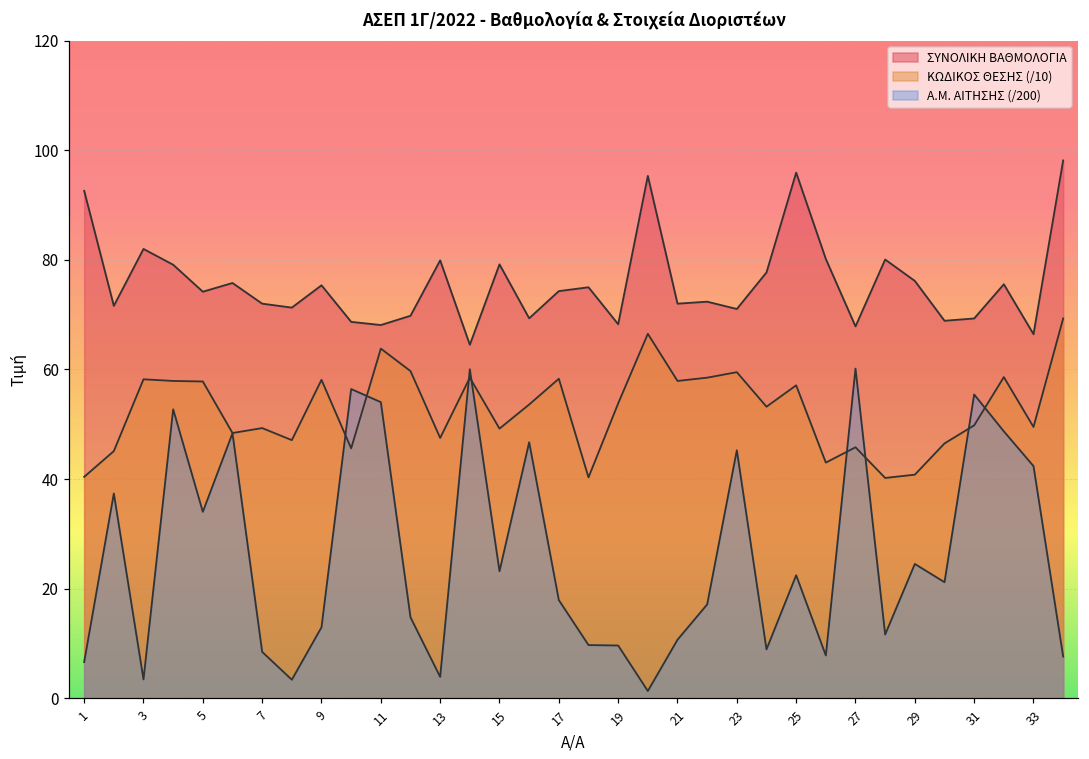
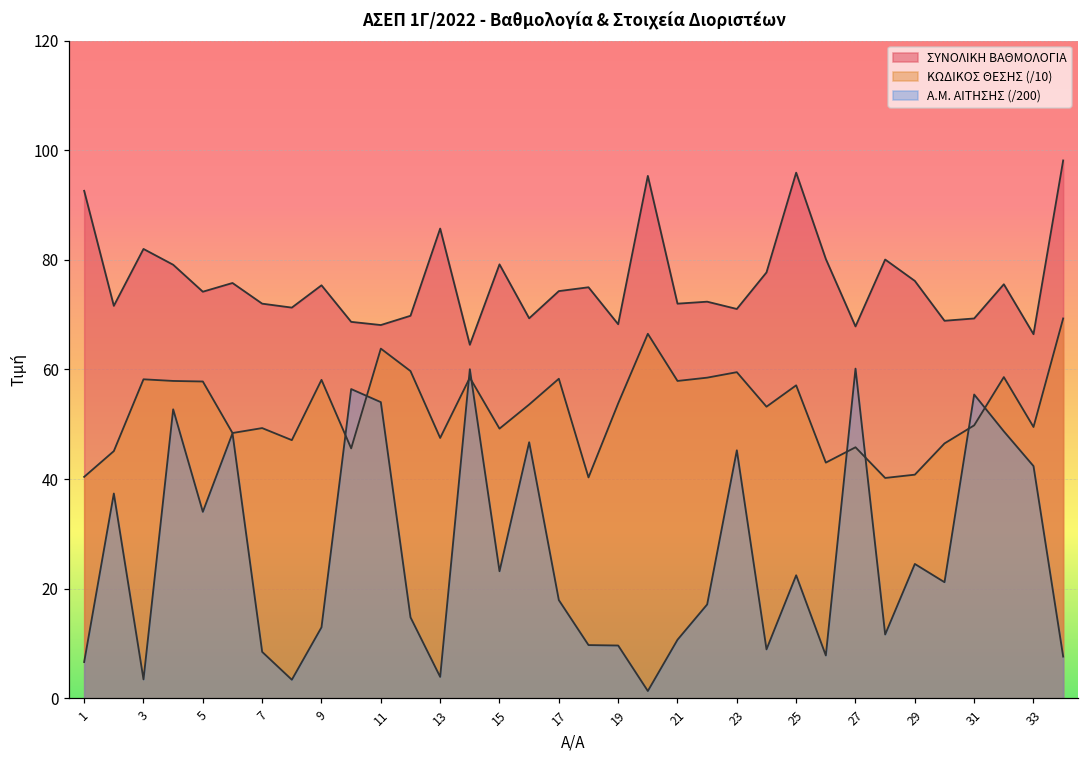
ΣΥΝΟΛΙΚΗ ΒΑΘΜΟΛΟΓΙΑ, 13: 80 -> 86
